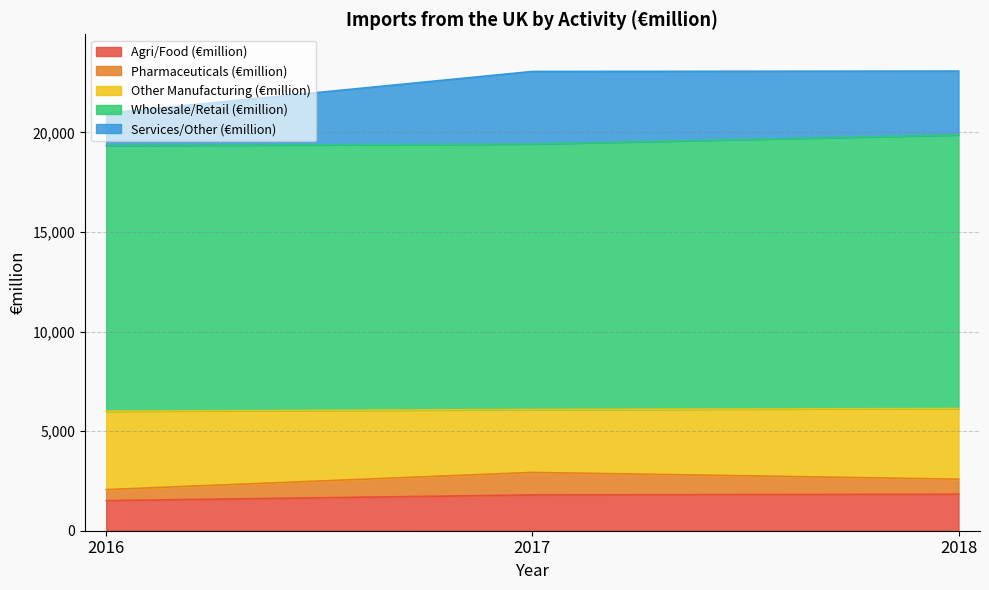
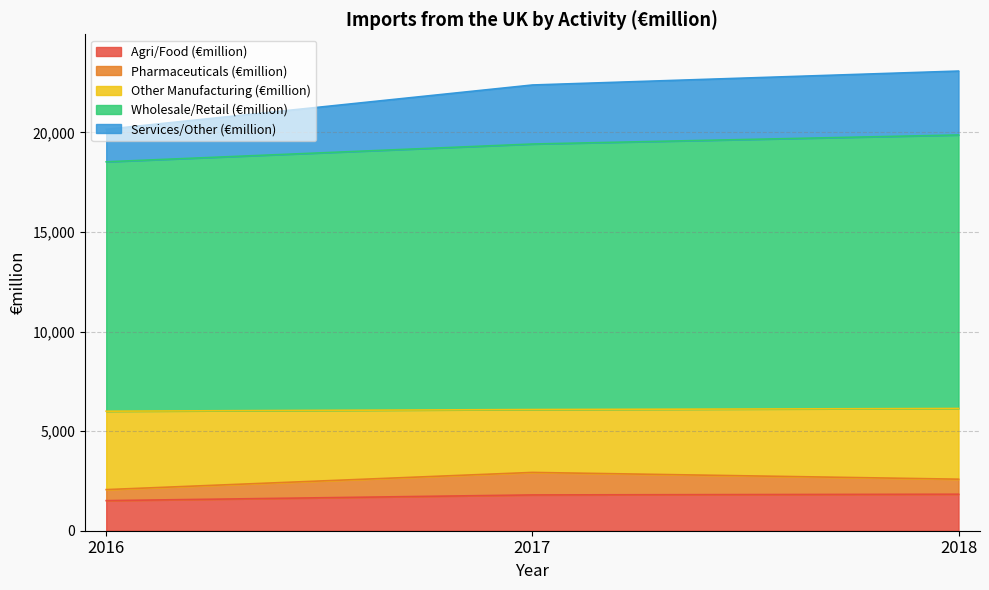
Wholesale/Retail (€million), 2016: 13,300 -> 12,500
Services/Other (€million), 2017: 3,600 -> 3,000
